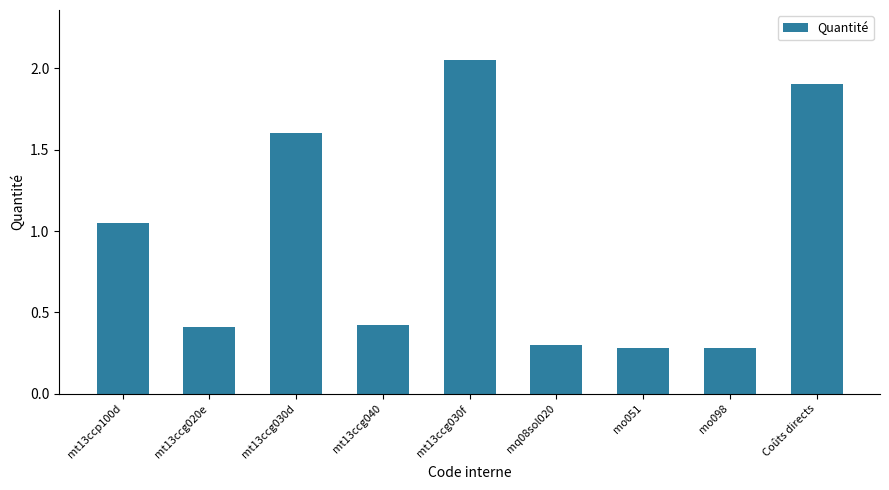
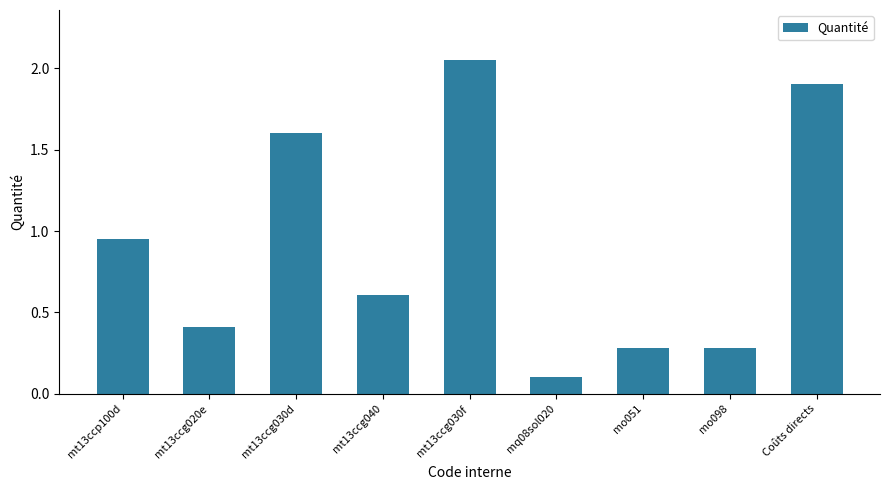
mt13ccp100d: 1.05 -> 0.95
mt13ccg040: 0.42 -> 0.61
mq08sol020: 0.30 -> 0.10
